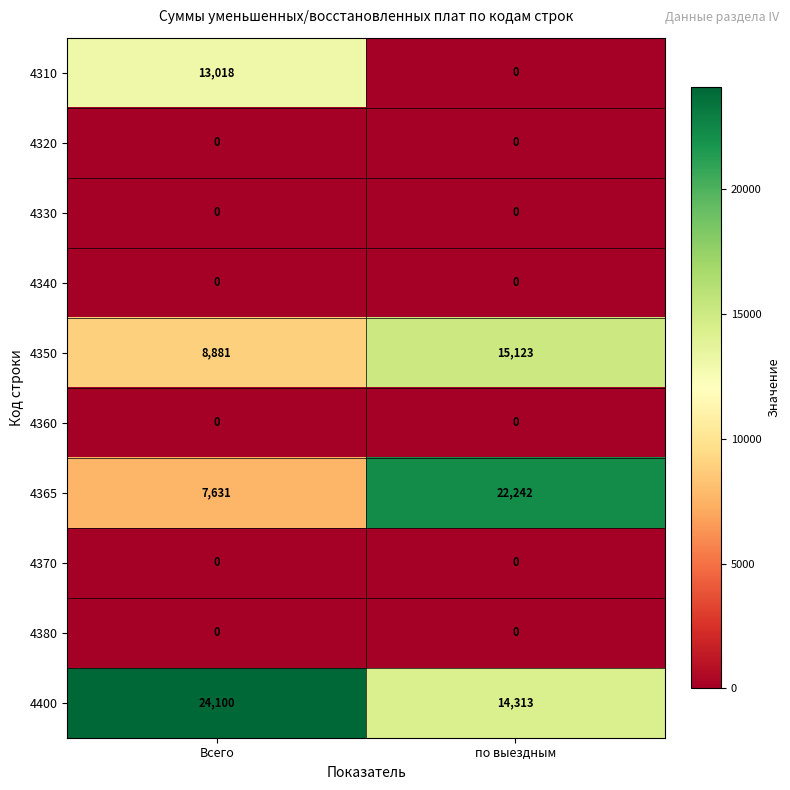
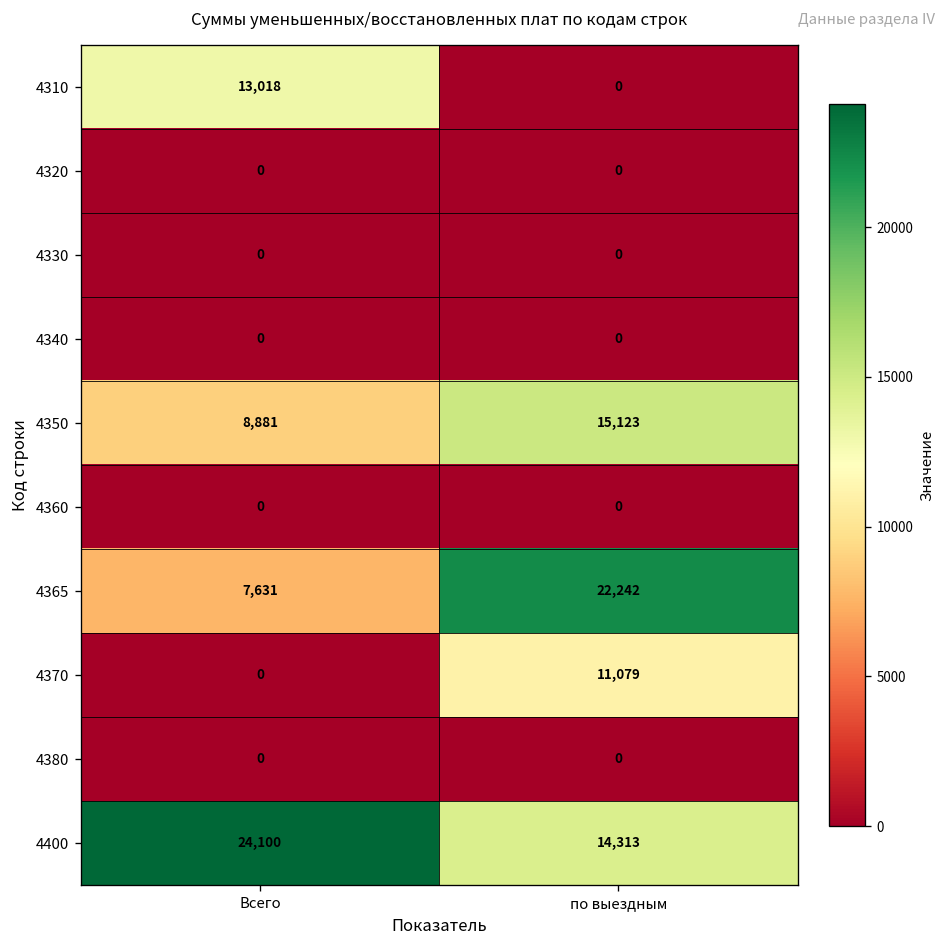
4370, по выездным: 0 -> 11,079
